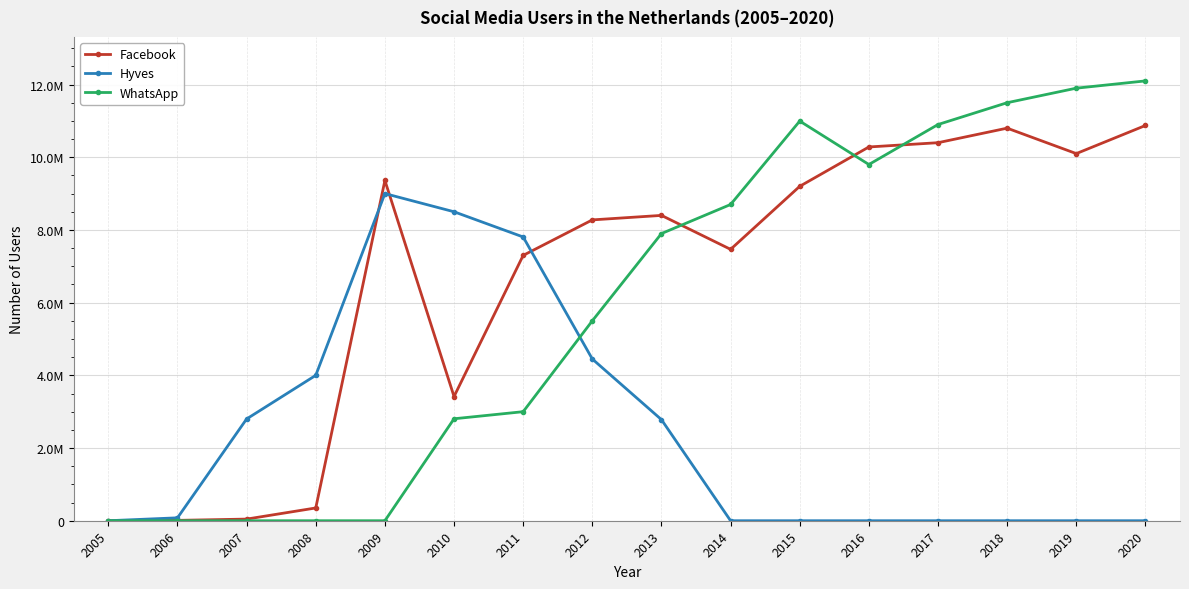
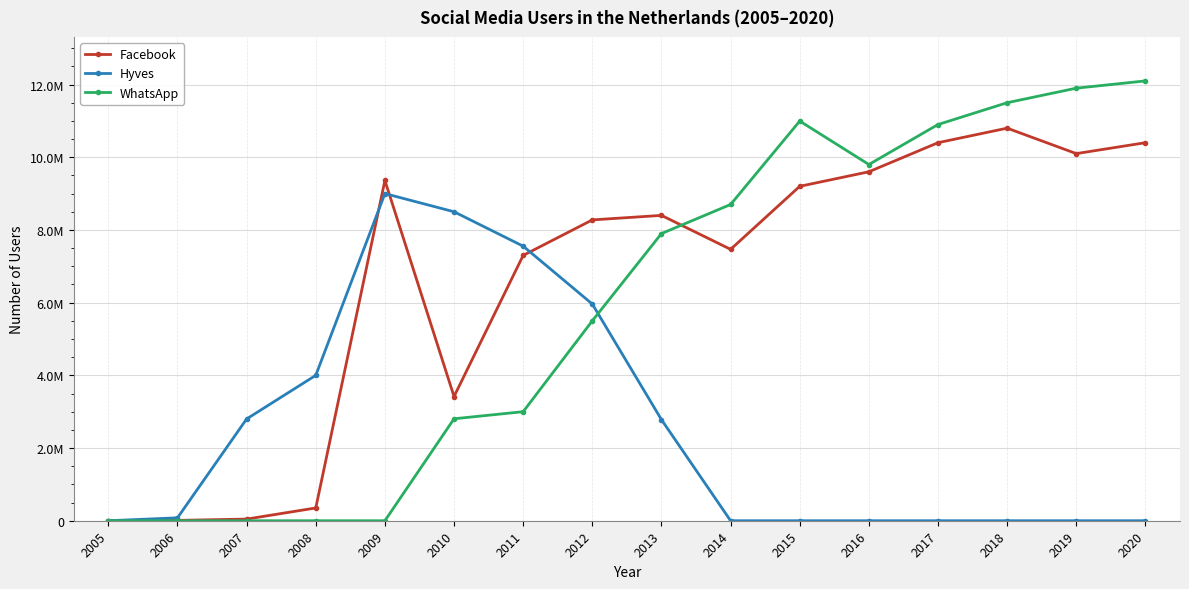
Hyves, 2011: 7800000 -> 7600000
Hyves, 2012: 4400000 -> 6000000
Facebook, 2016: 10300000 -> 9600000
Facebook, 2020: 10900000 -> 10400000
